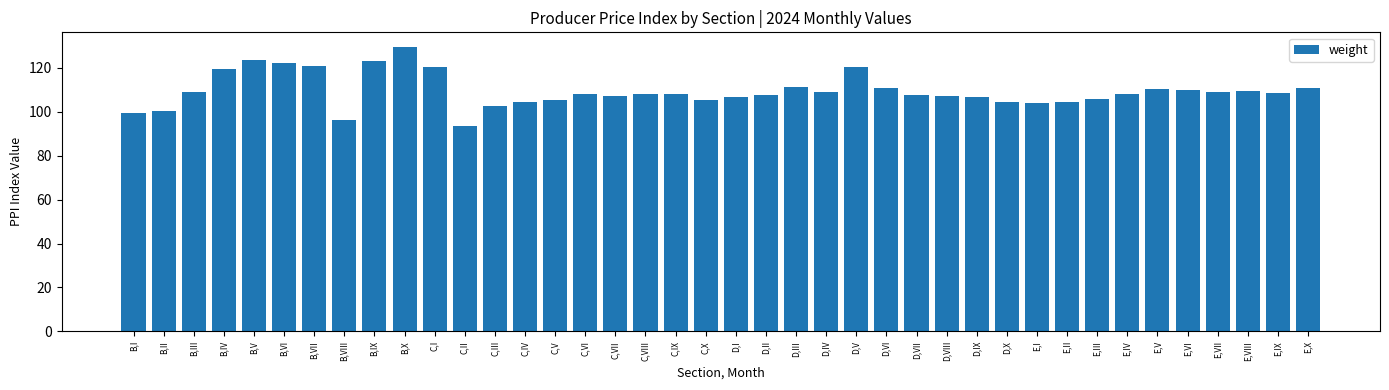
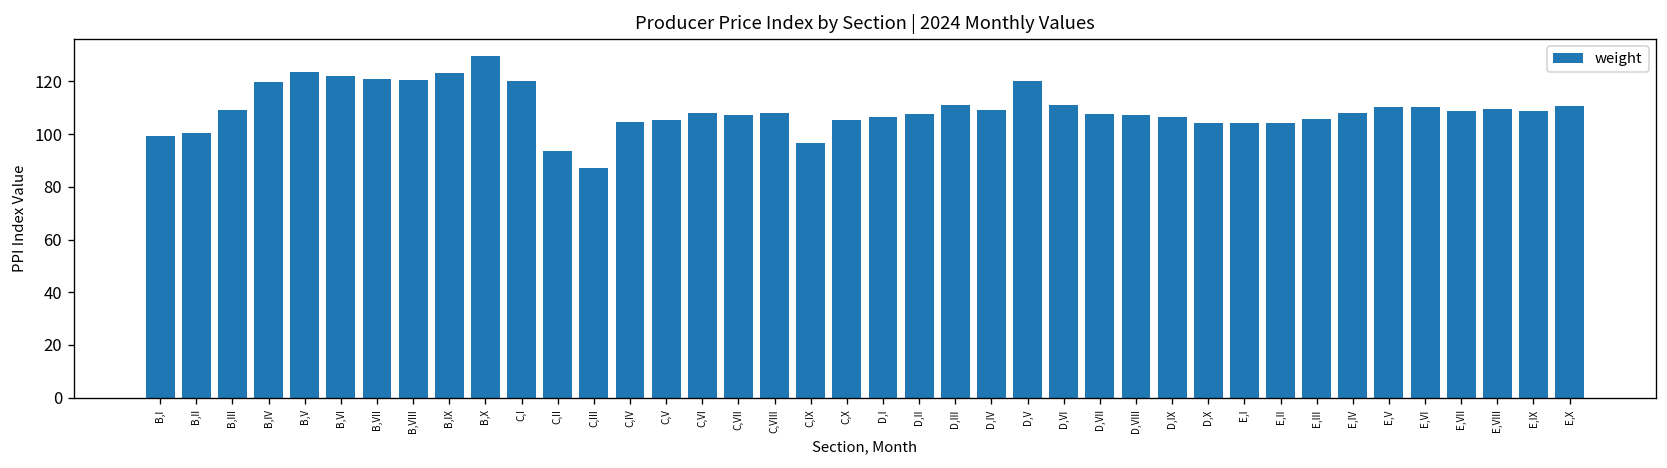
B,VIII: 96 -> 121
C,III: 103 -> 87
C,IX: 108 -> 96
